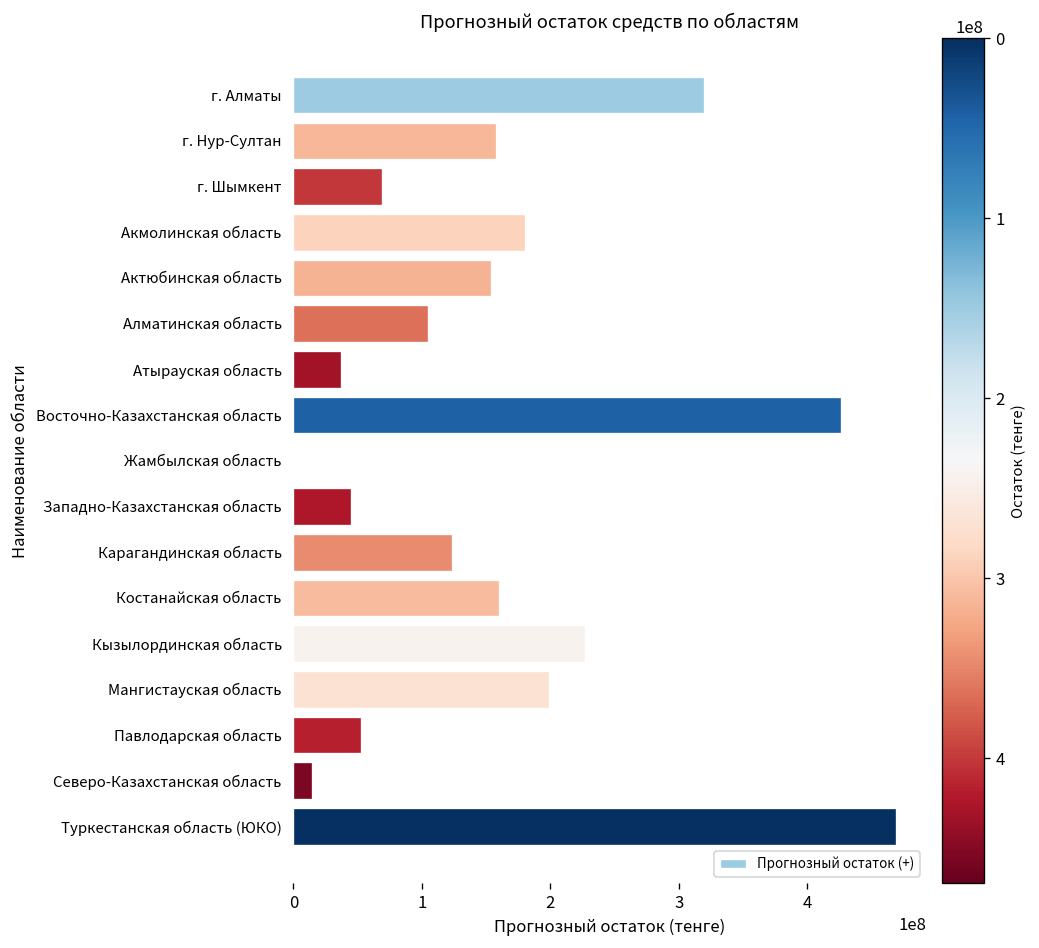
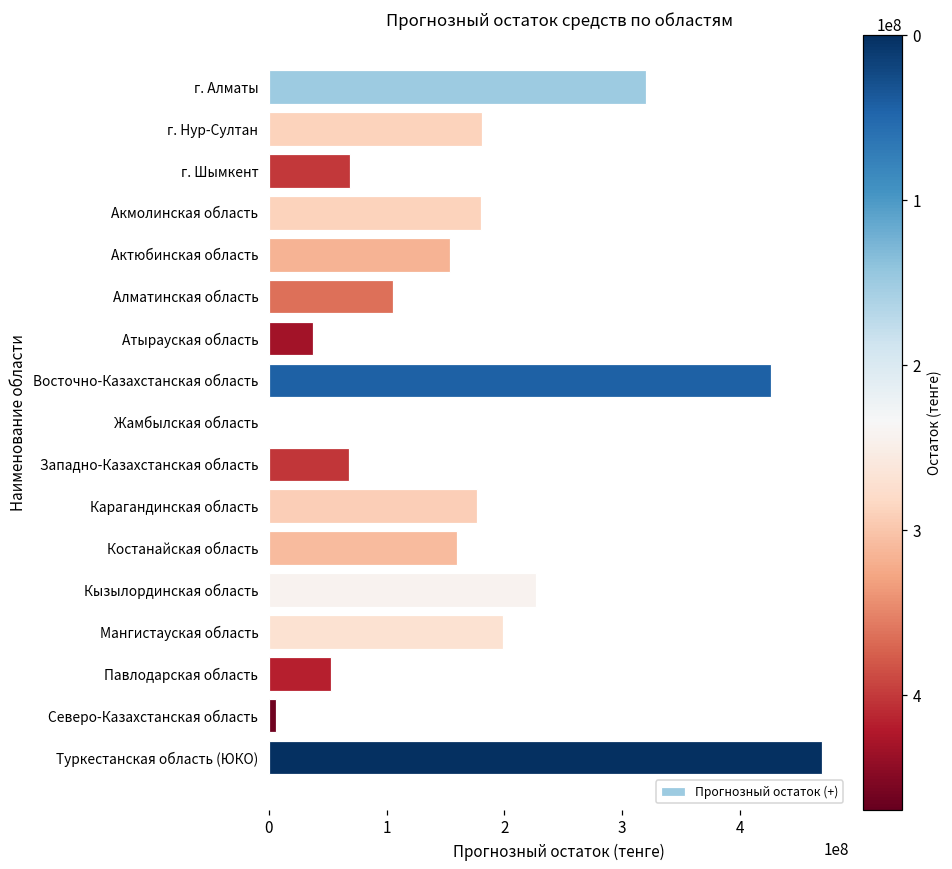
г. Нур-Султан: 157000000 -> 181000000
Западно-Казахстанская область: 45000000 -> 68000000
Карагандинская область: 124000000 -> 177000000
Северо-Казахстанская область: 14000000 -> 6000000
